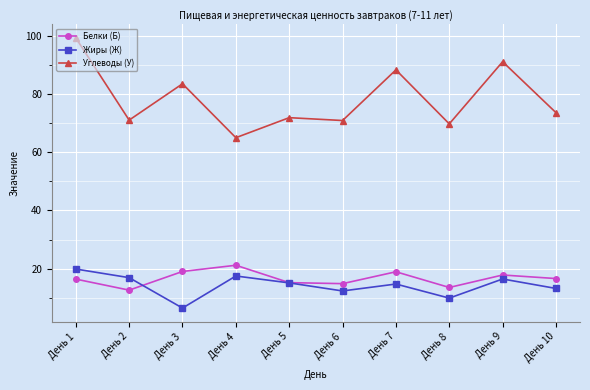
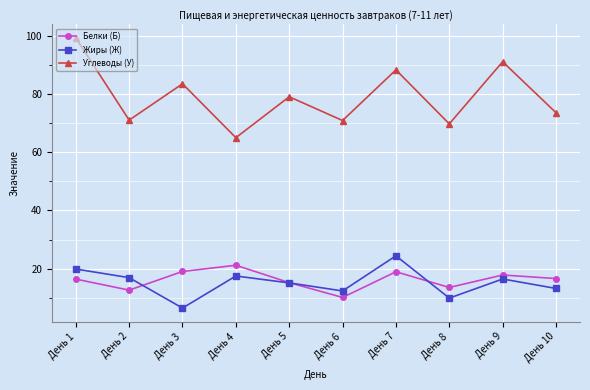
Углеводы (У), День 5: 72 -> 79
Белки (Б), День 6: 15 -> 10
Жиры (Ж), День 7: 15 -> 24
